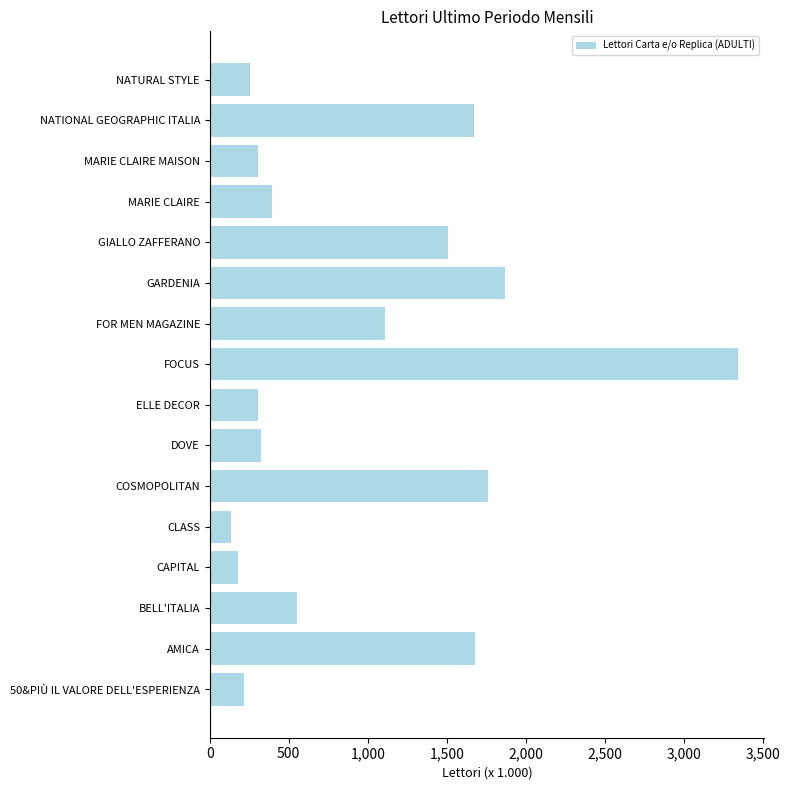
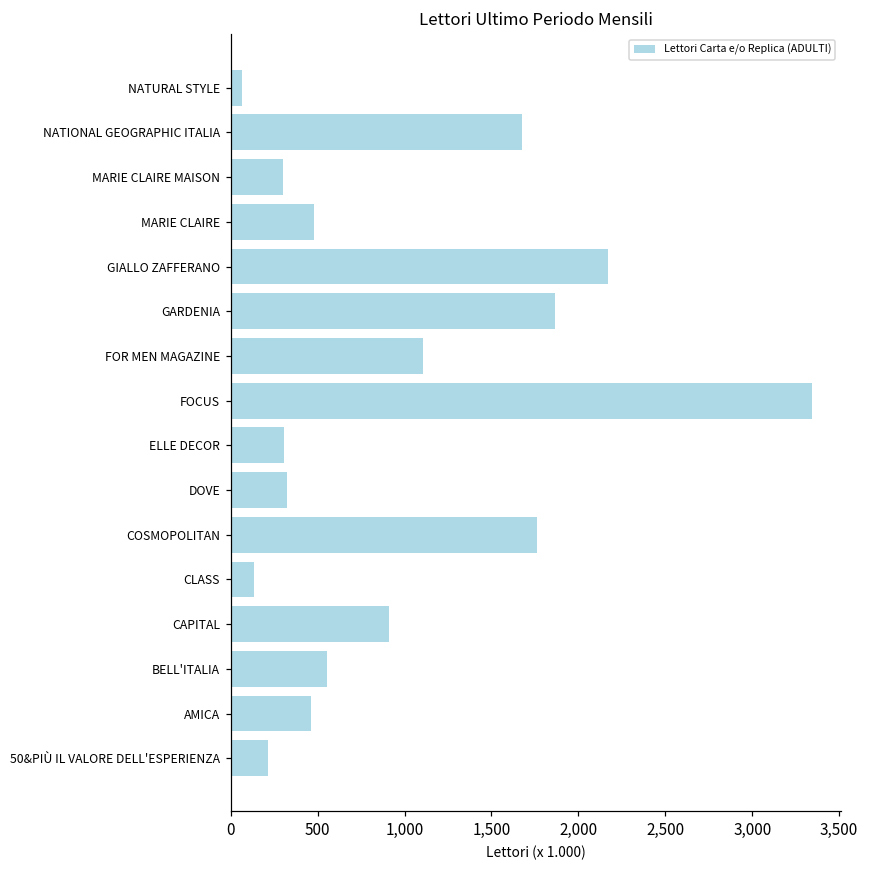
NATURAL STYLE: 260 -> 70
MARIE CLAIRE: 400 -> 480
GIALLO ZAFFERANO: 1,510 -> 2,170
CAPITAL: 180 -> 910
AMICA: 1,680 -> 460
